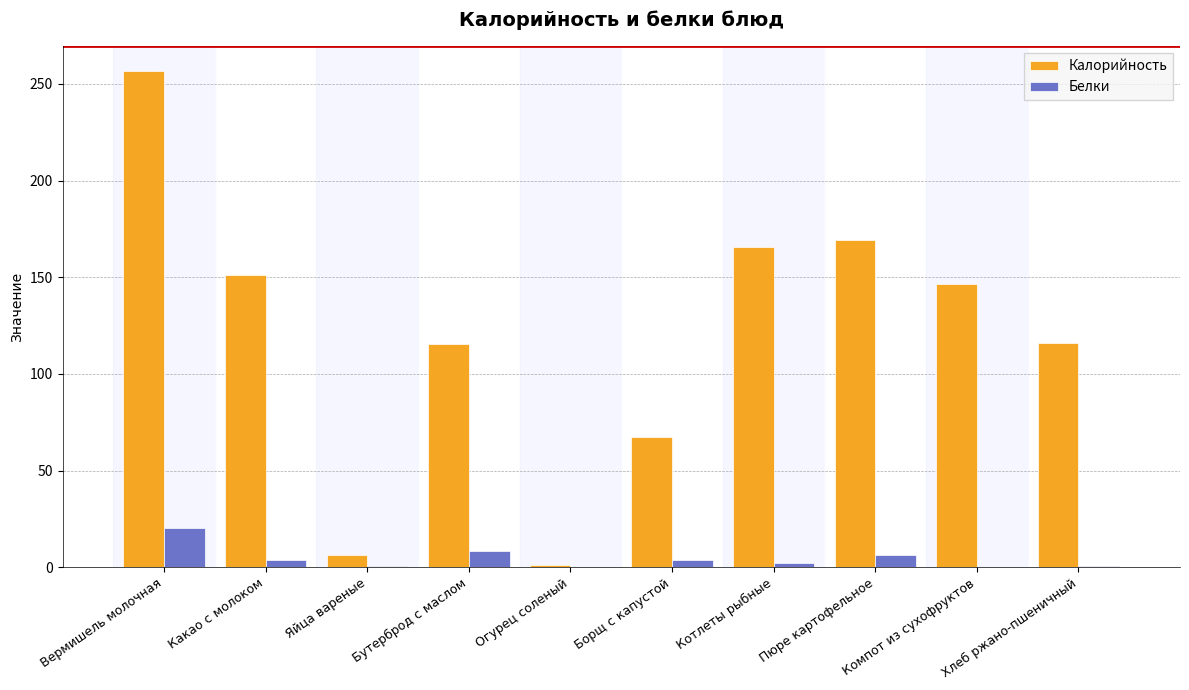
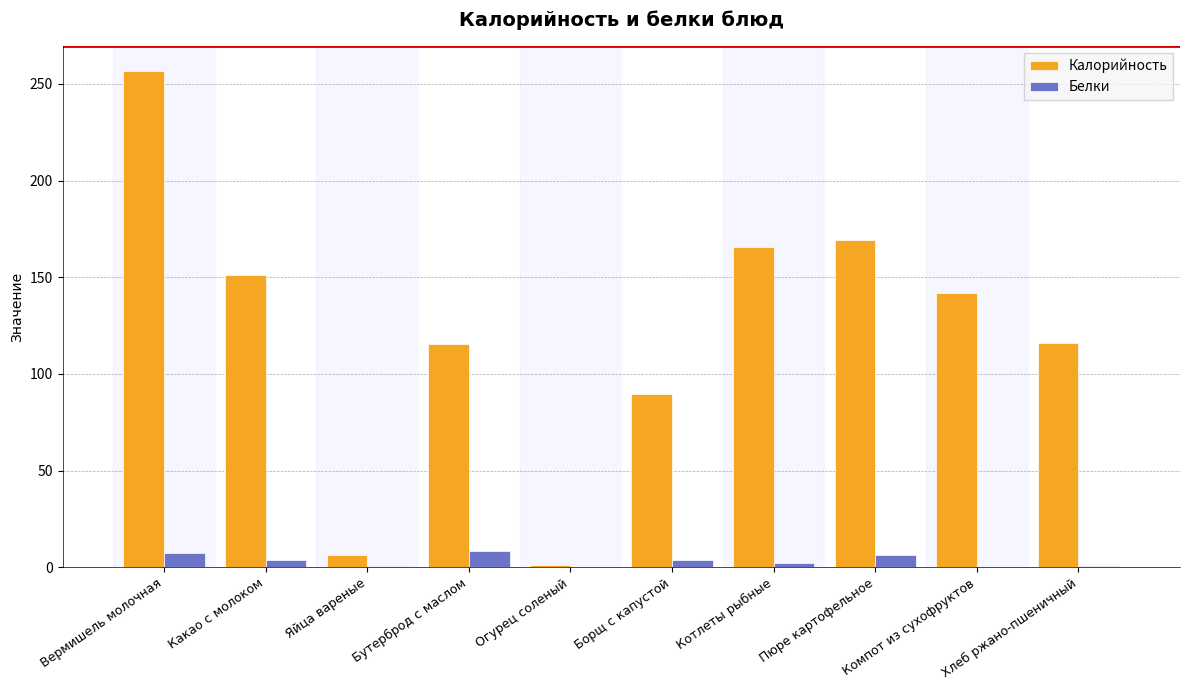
Белки, Вермишель молочная: 20 -> 7
Калорийность, Борщ с капустой: 67 -> 89
Калорийность, Компот из сухофруктов: 146 -> 142
